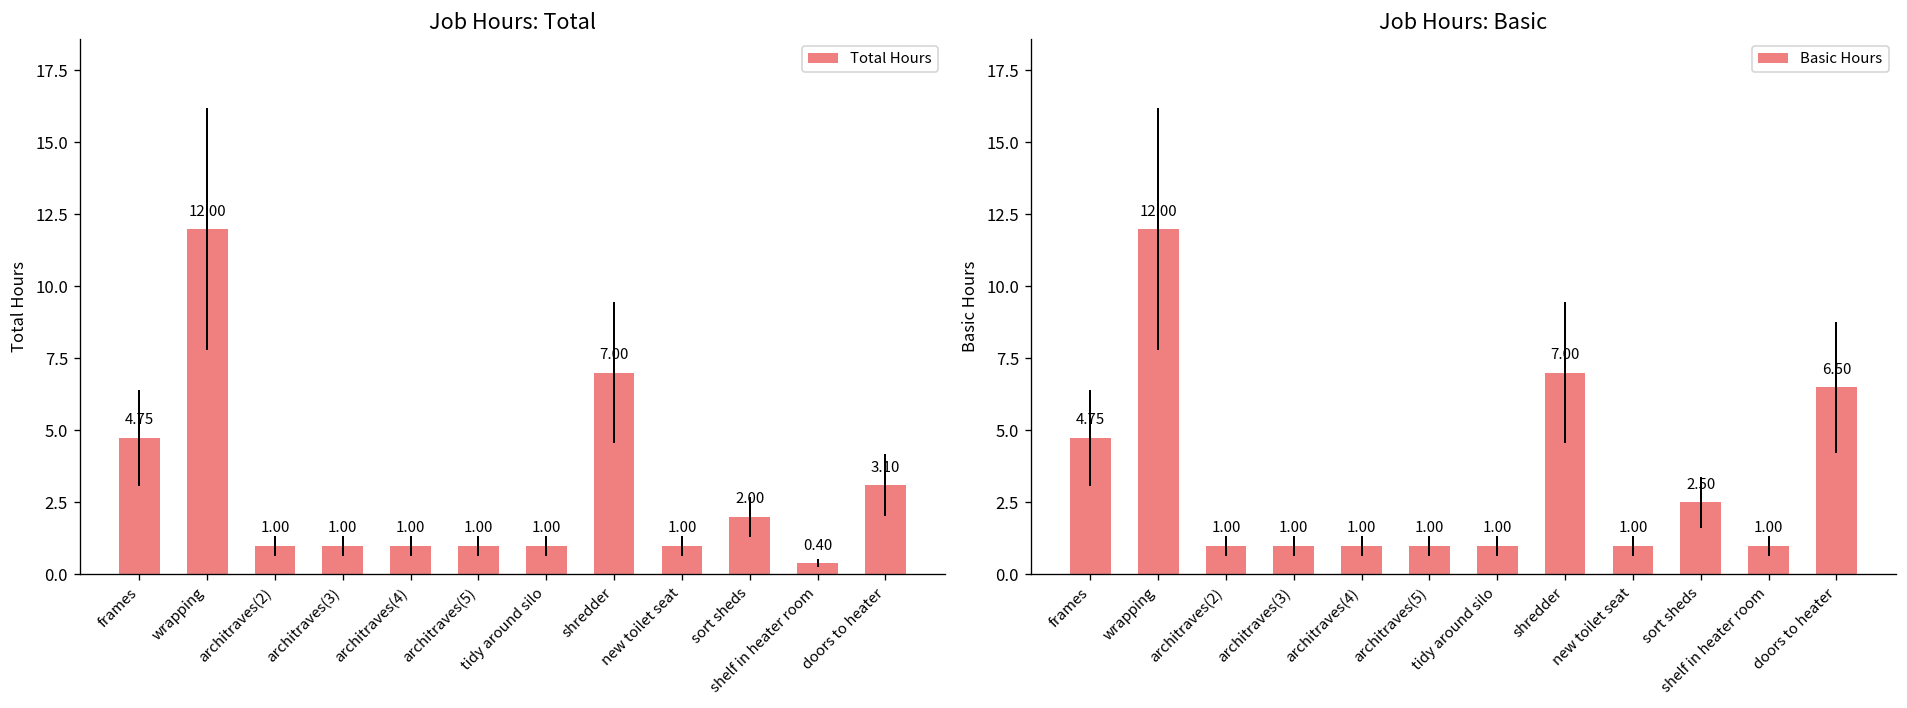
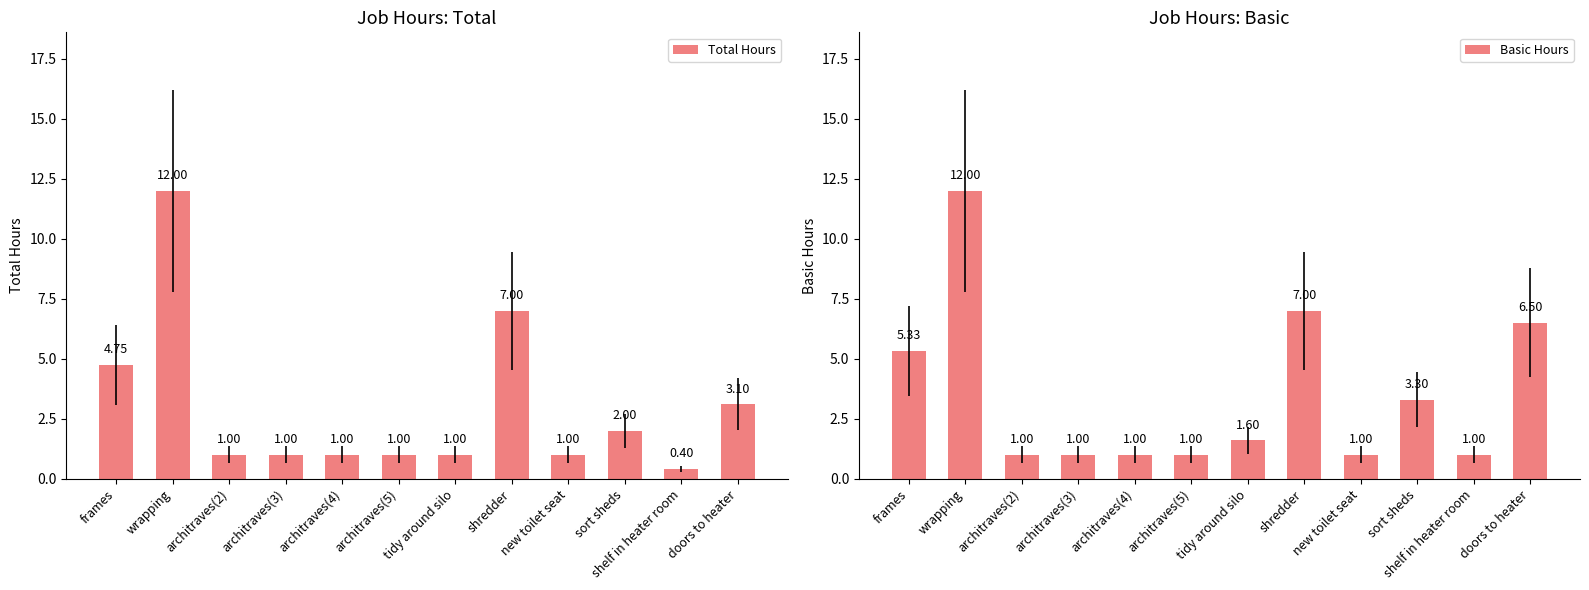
Job Hours: Basic, frames: 4.75 -> 5.33
Job Hours: Basic, tidy around silo: 1.00 -> 1.60
Job Hours: Basic, sort sheds: 2.50 -> 3.30
